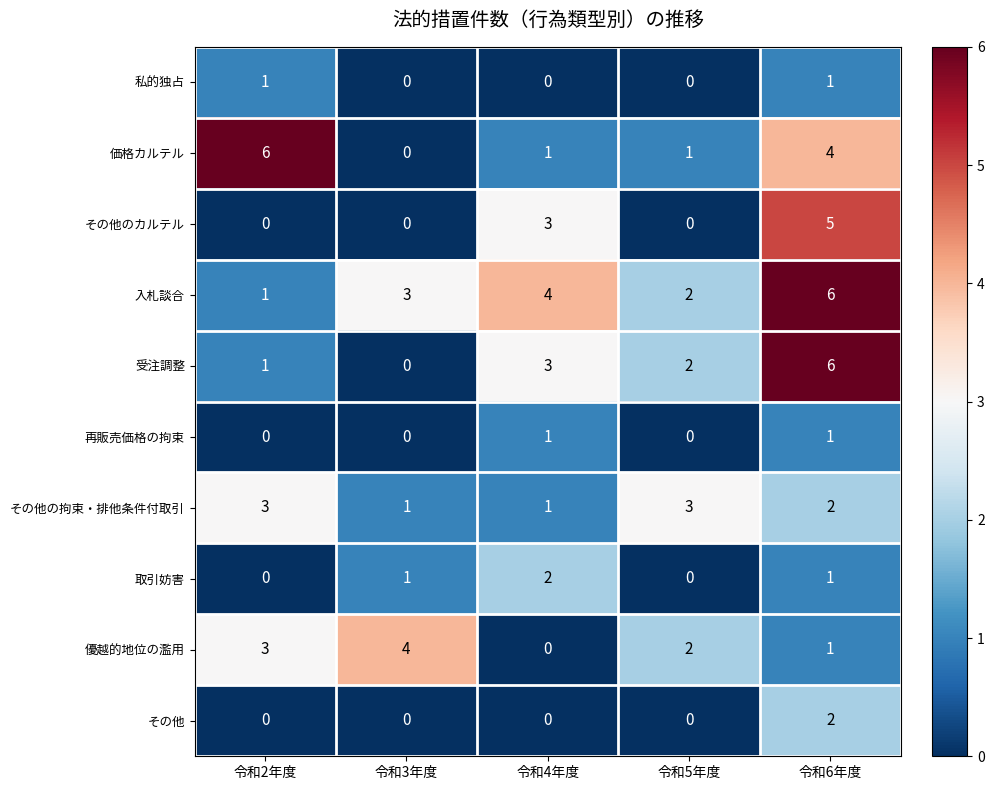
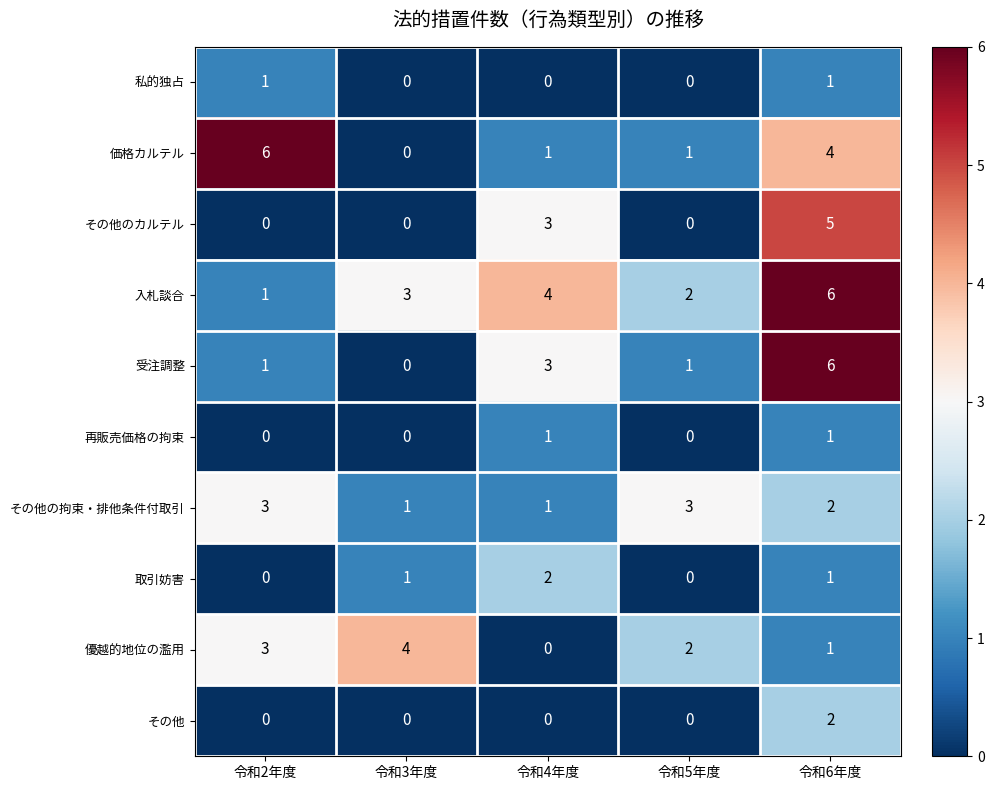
受注調整, 令和5年度: 2 -> 1
